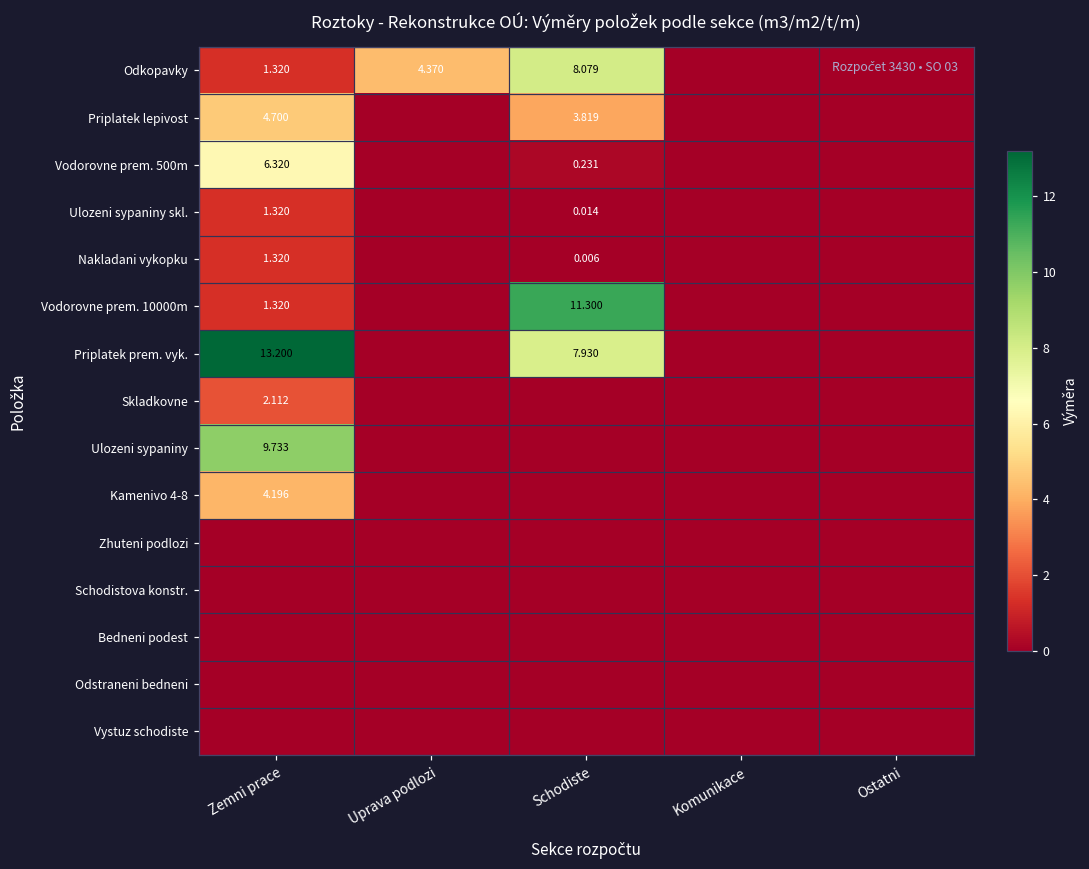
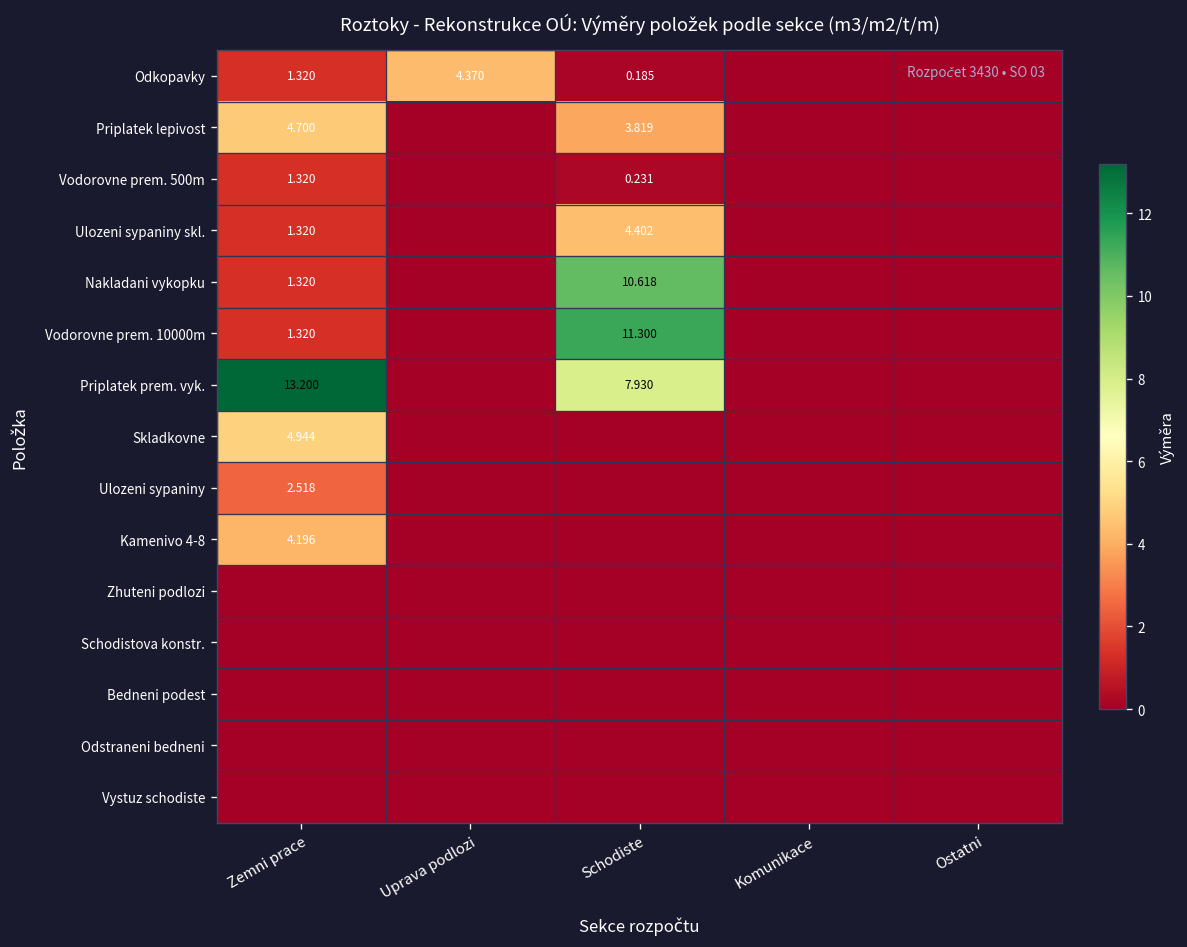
Odkopavky, Schodiste: 8.079 -> 0.185
Vodorovne prem. 500m, Zemni prace: 6.320 -> 1.320
Ulozeni sypaniny skl., Schodiste: 0.014 -> 4.402
Nakladani vykopku, Schodiste: 0.006 -> 10.618
Skladkovne, Zemni prace: 2.112 -> 4.944
Ulozeni sypaniny, Zemni prace: 9.733 -> 2.518
